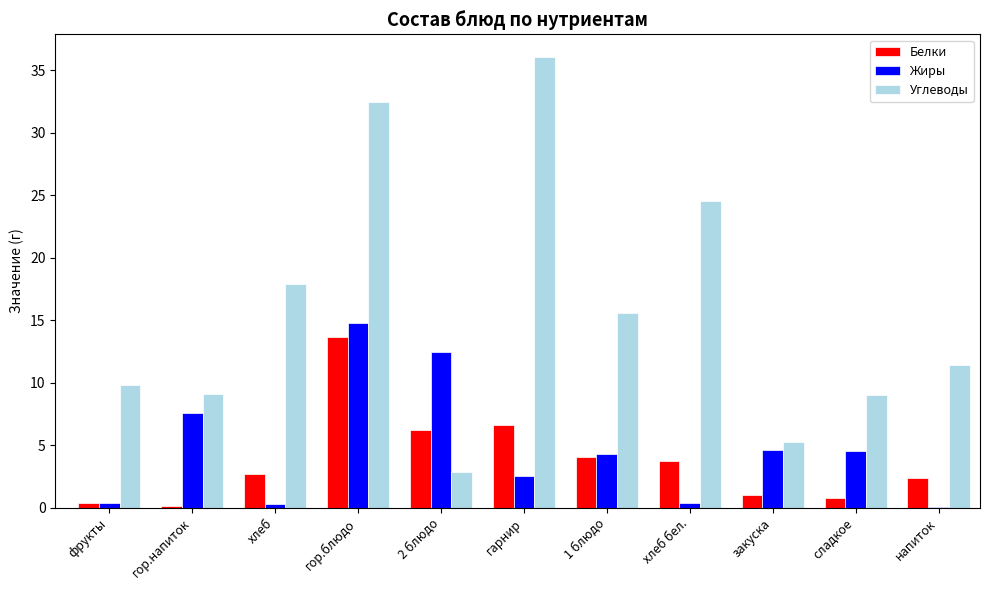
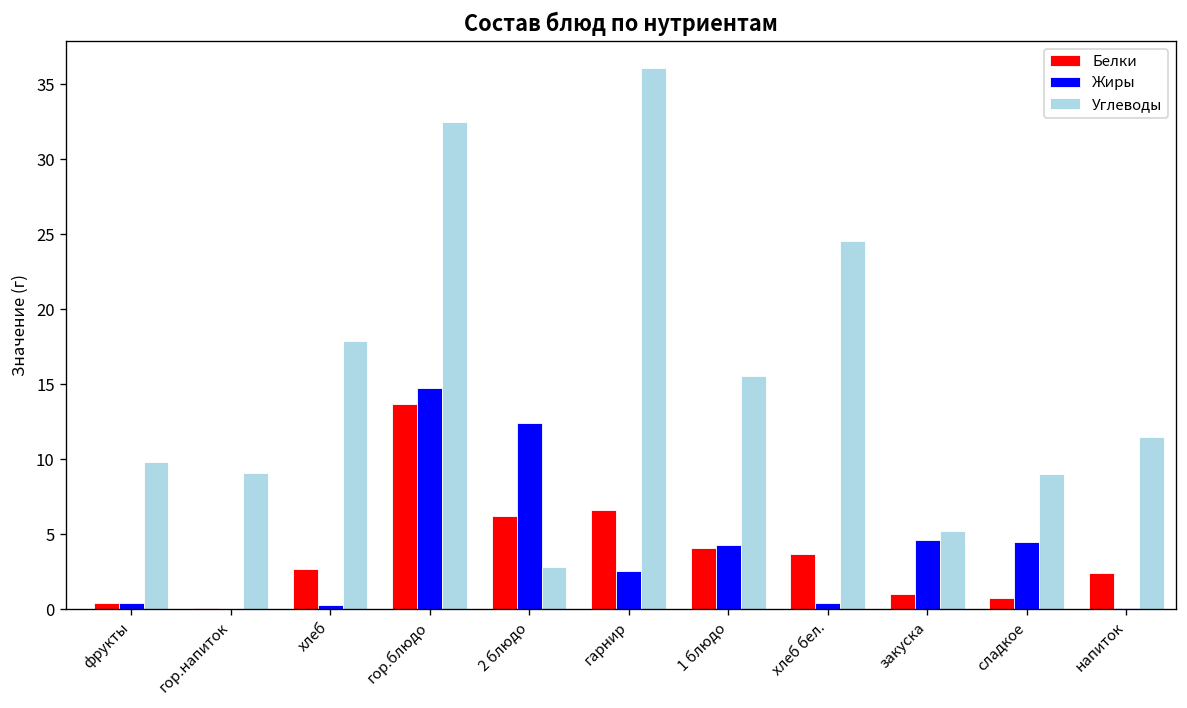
Жиры, гор.напиток: 7.6 -> 0.0
